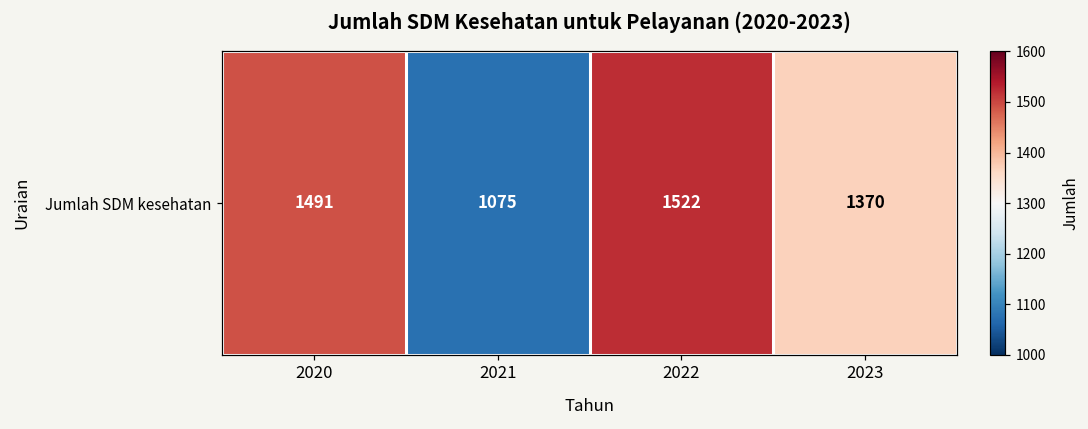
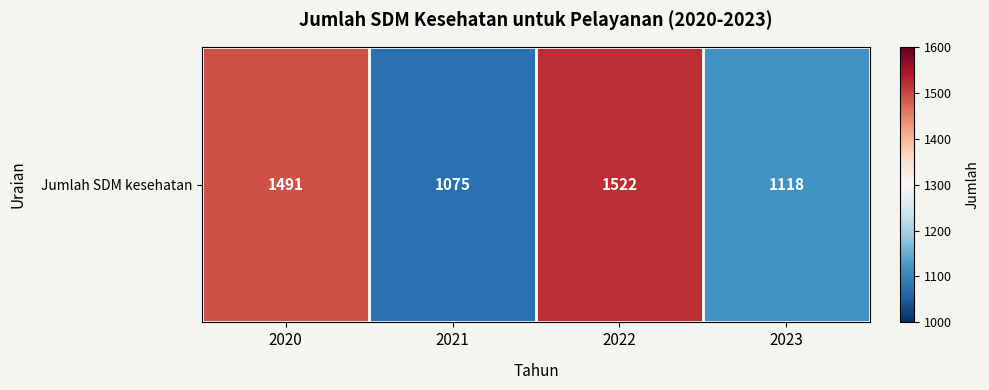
Jumlah SDM kesehatan, 2023: 1370 -> 1118
